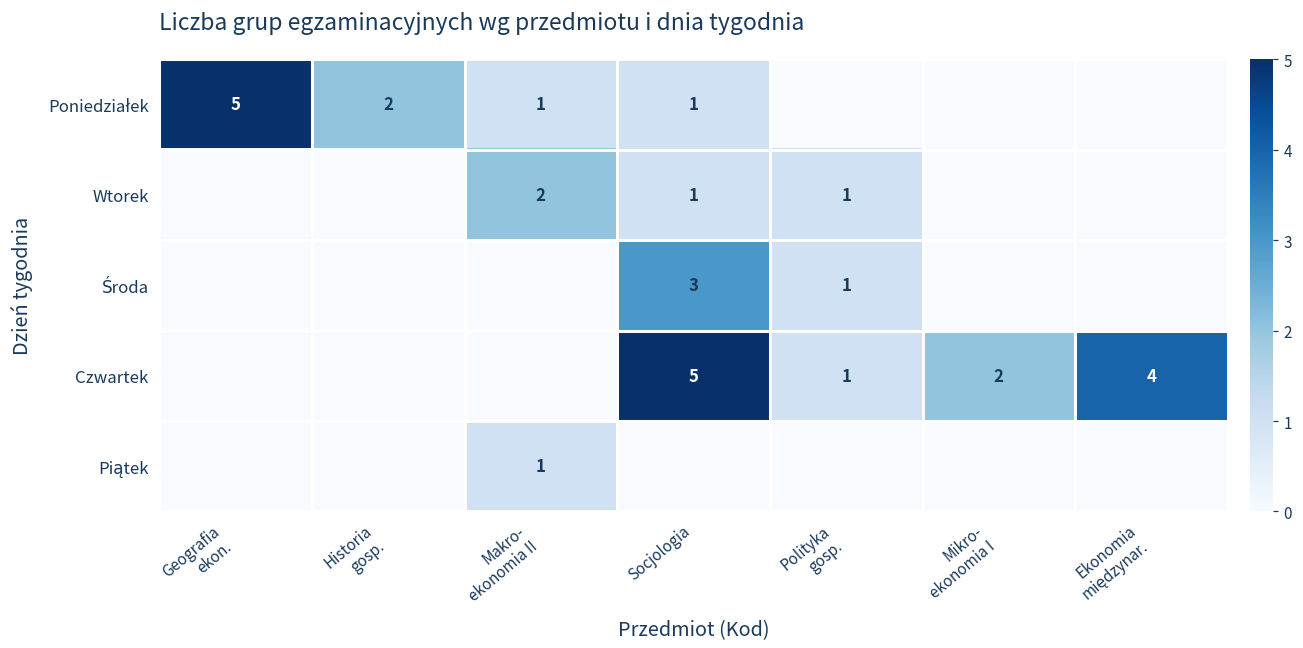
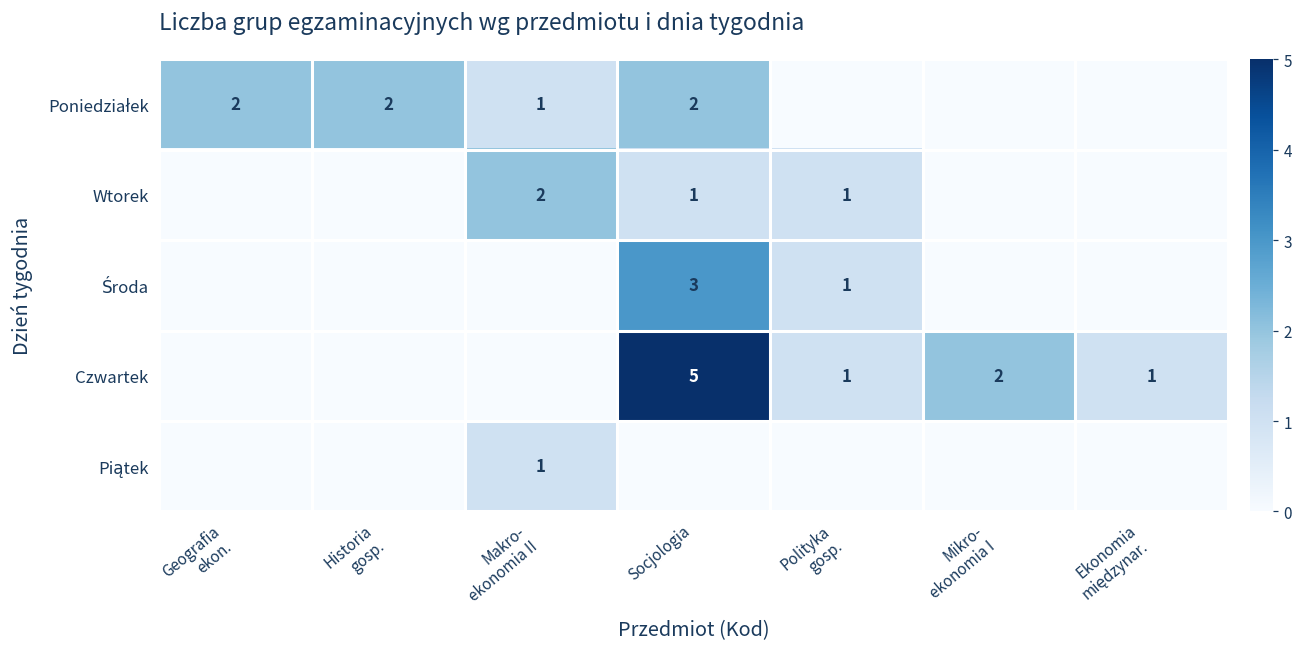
Poniedziałek, Geografia ekon.: 5 -> 2
Poniedziałek, Socjologia: 1 -> 2
Czwartek, Ekonomia międzynar.: 4 -> 1
